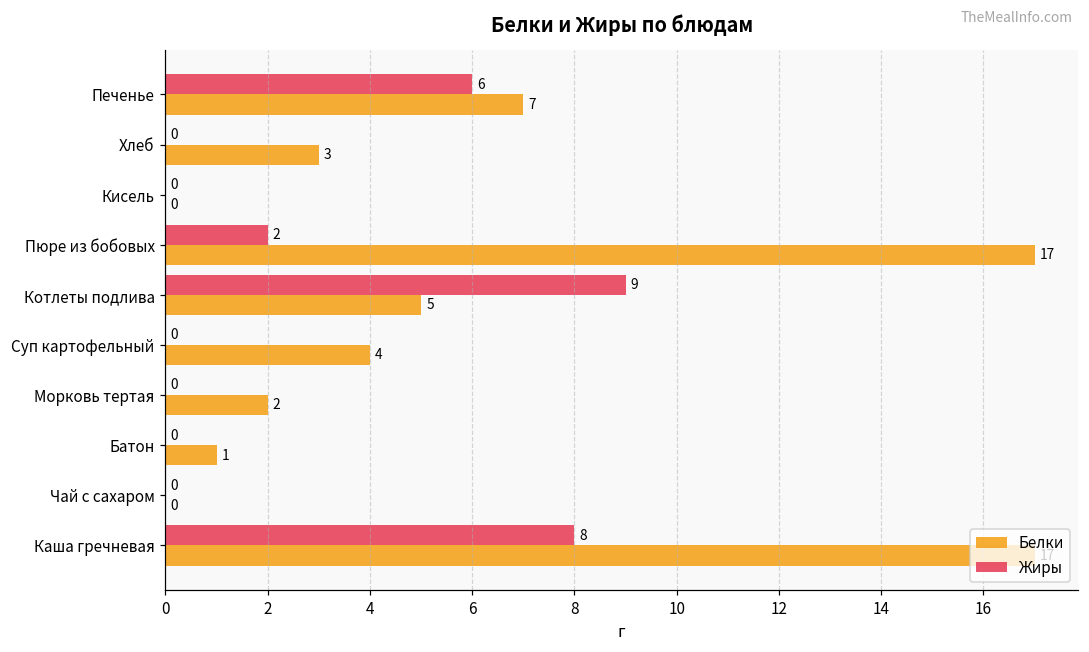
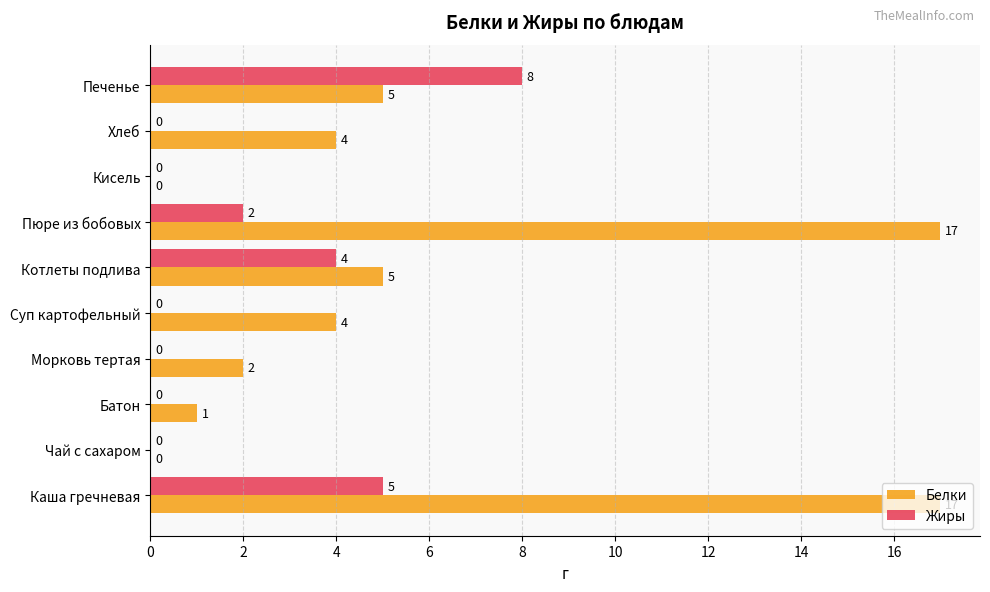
Жиры, Печенье: 6 -> 8
Белки, Печенье: 7 -> 5
Белки, Хлеб: 3 -> 4
Жиры, Котлеты подлива: 9 -> 4
Жиры, Каша гречневая: 8 -> 5
